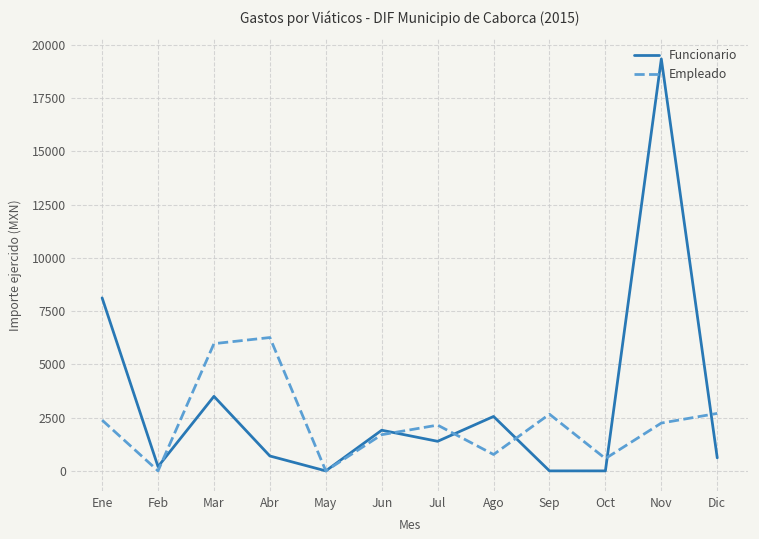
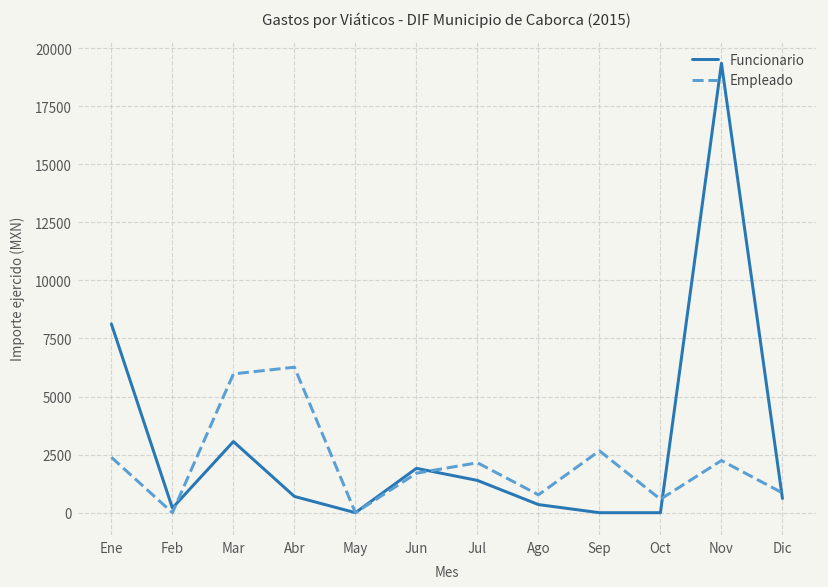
Funcionario, Mar: 3500 -> 3100
Funcionario, Ago: 2600 -> 300
Empleado, Dic: 2700 -> 900
